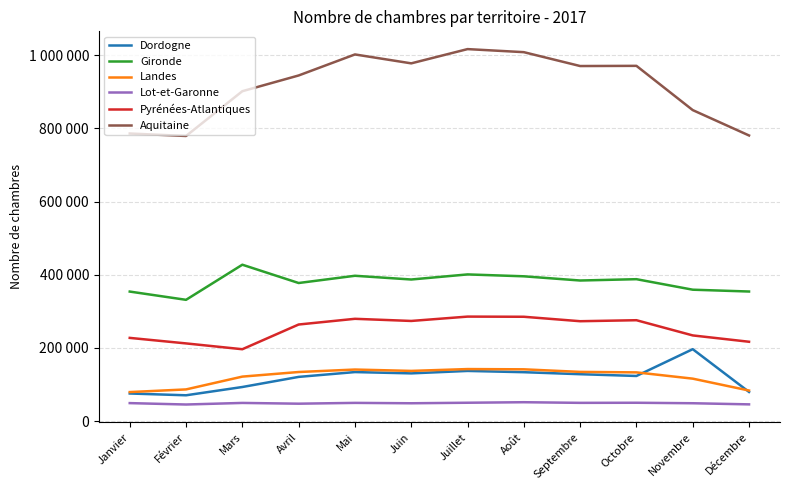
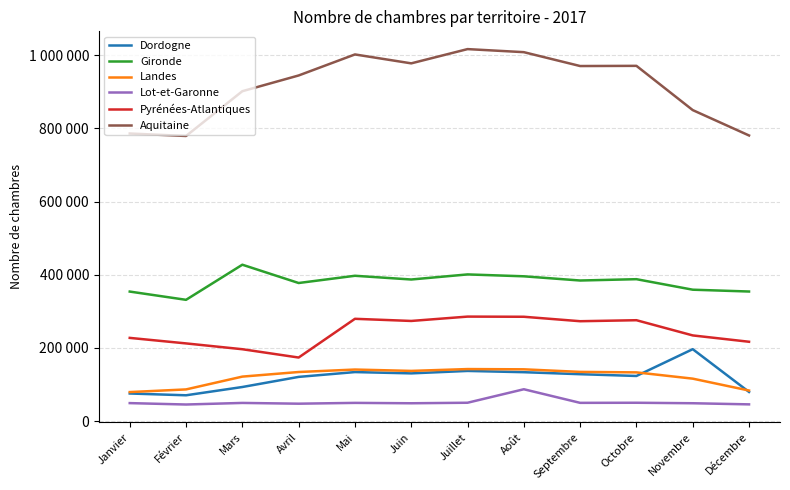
Pyrénées-Atlantiques, Avril: 260000 -> 170000
Lot-et-Garonne, Août: 50000 -> 90000
